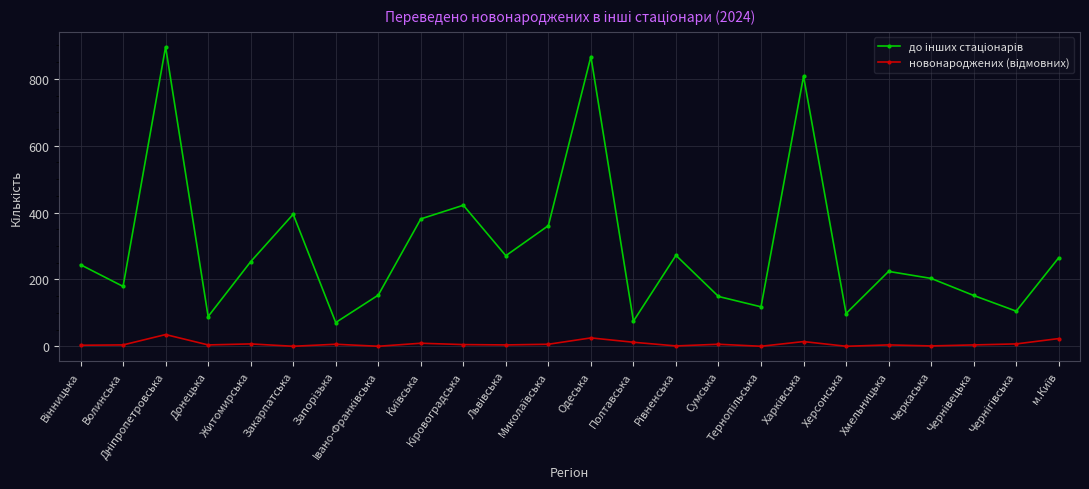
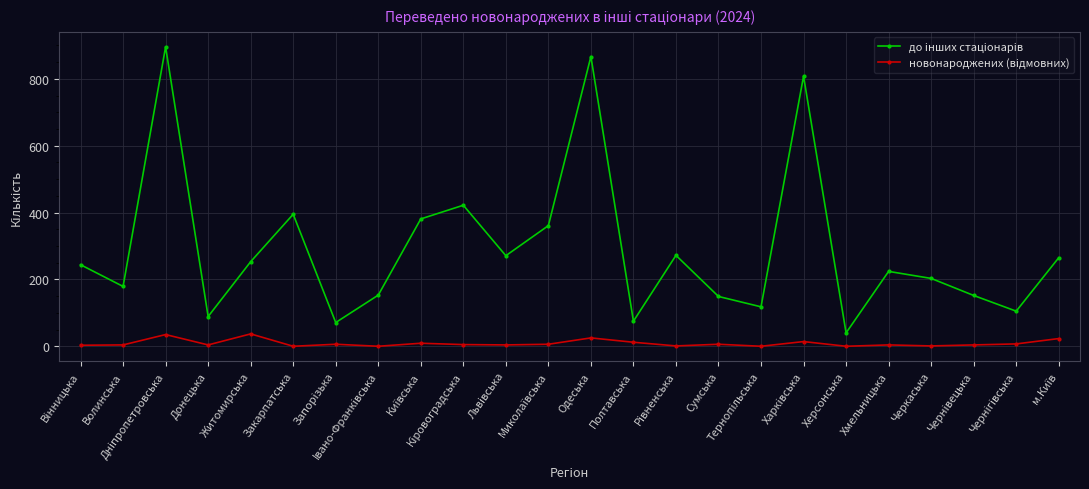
новонароджених (відмовних), Житомирська: 10 -> 40
до інших стаціонарів, Херсонська: 100 -> 40
